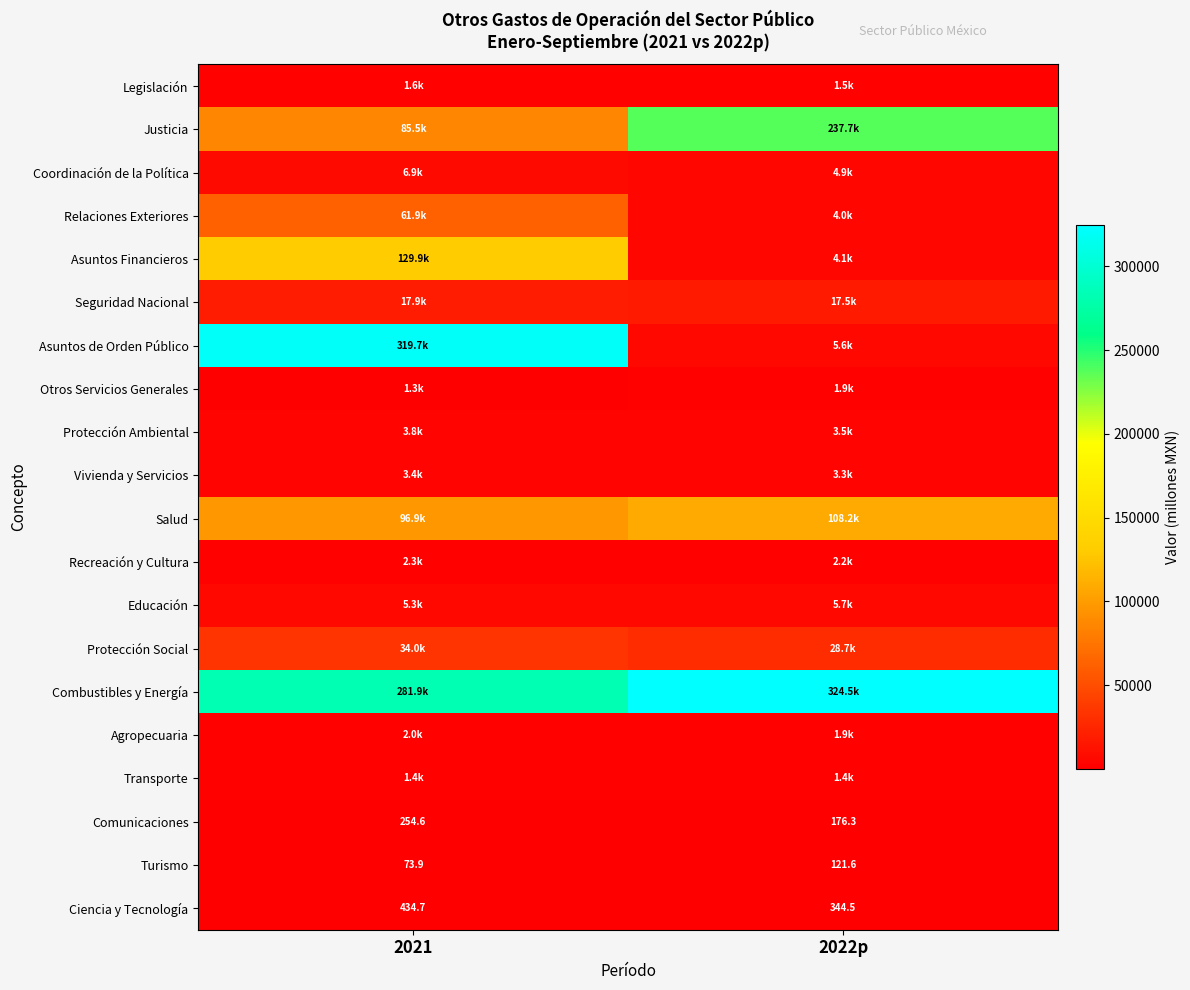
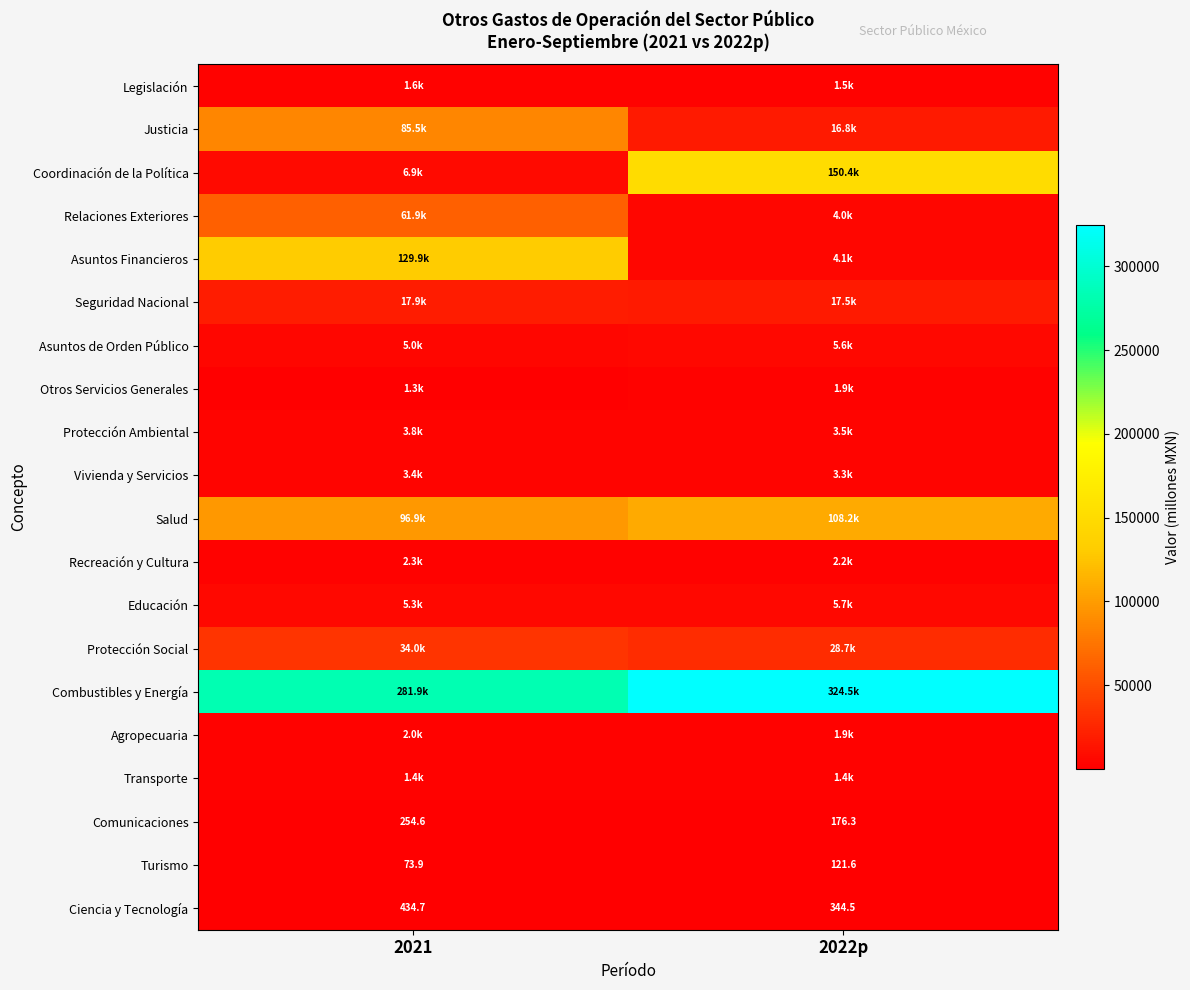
Justicia, 2022p: 237.7k -> 16.8k
Coordinación de la Política, 2022p: 4.9k -> 150.4k
Asuntos de Orden Público, 2021: 319.7k -> 5.0k
